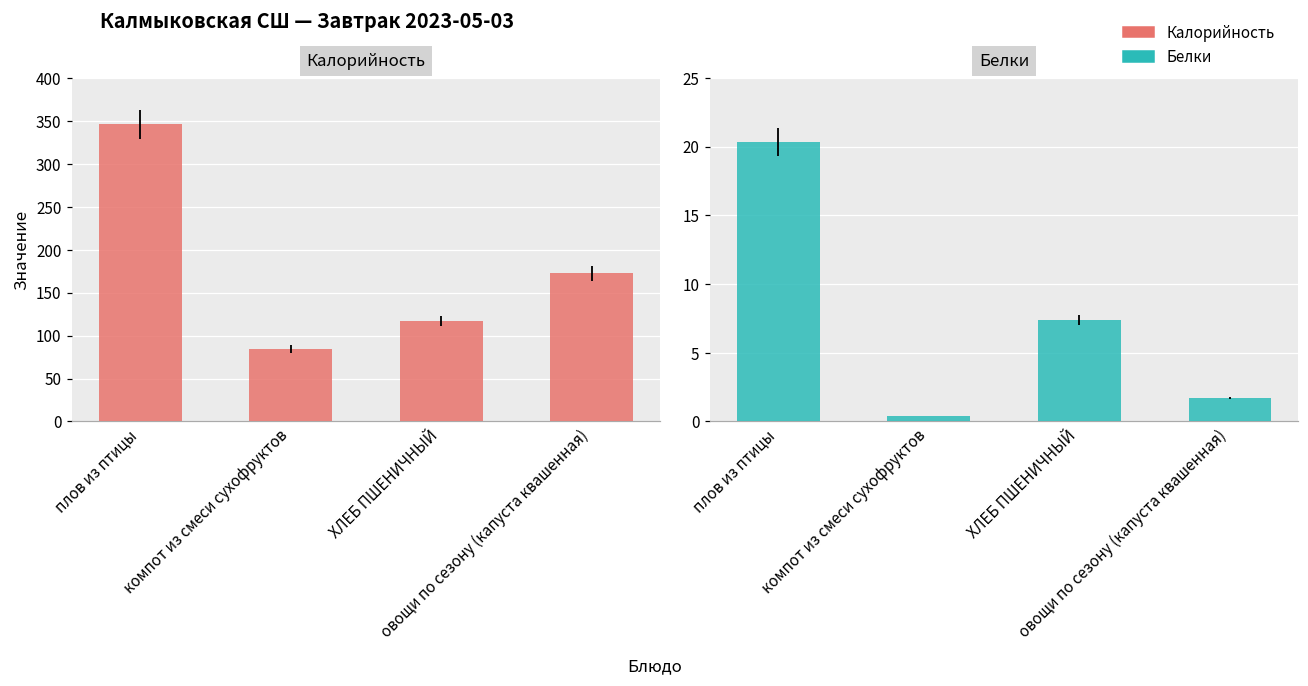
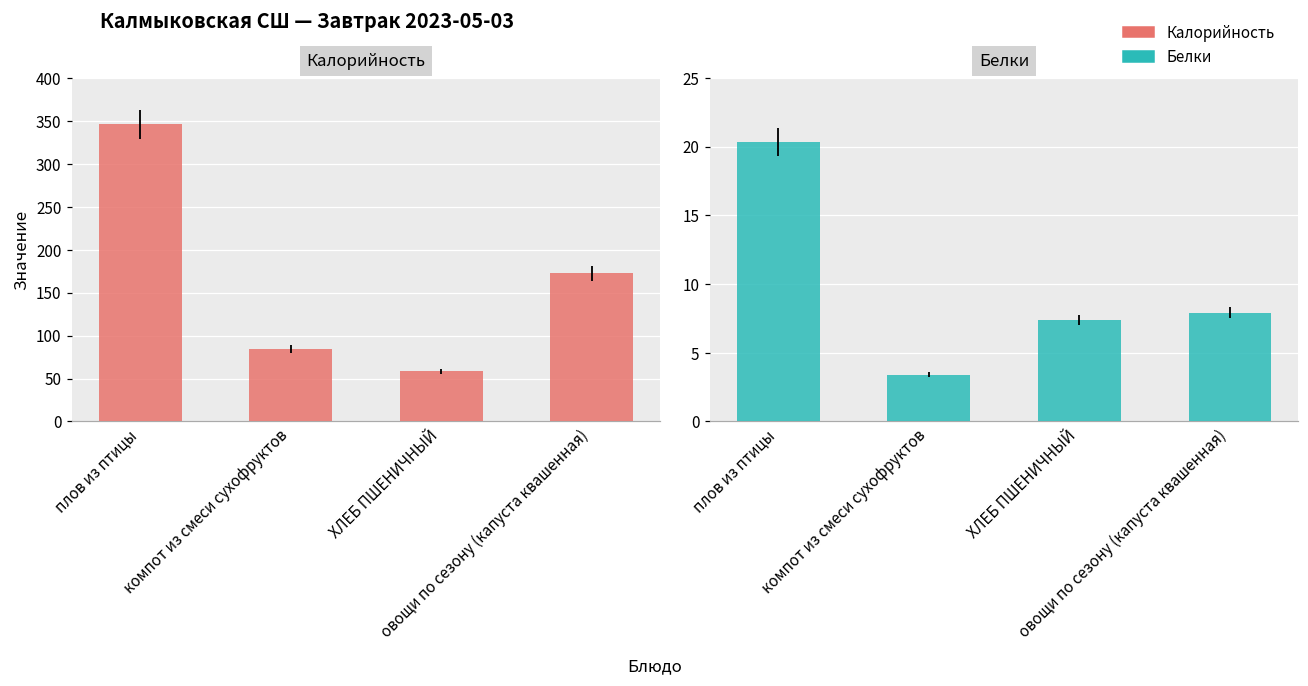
Калорийность, ХЛЕБ ПШЕНИЧНЫЙ: 120 -> 60
Белки, компот из смеси сухофруктов: 0.4 -> 3.4
Белки, овощи по сезону (капуста квашенная): 1.7 -> 7.9
